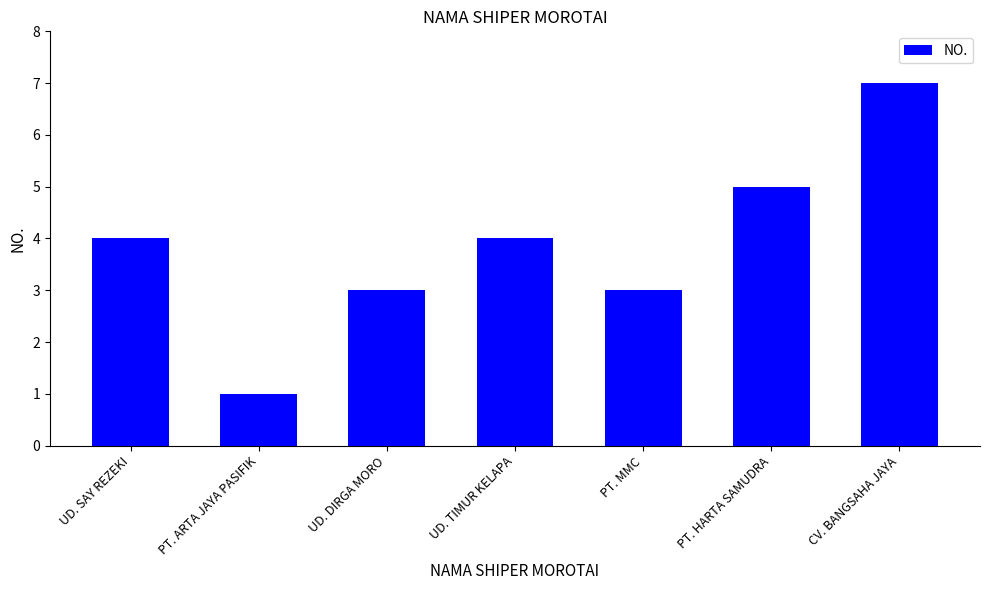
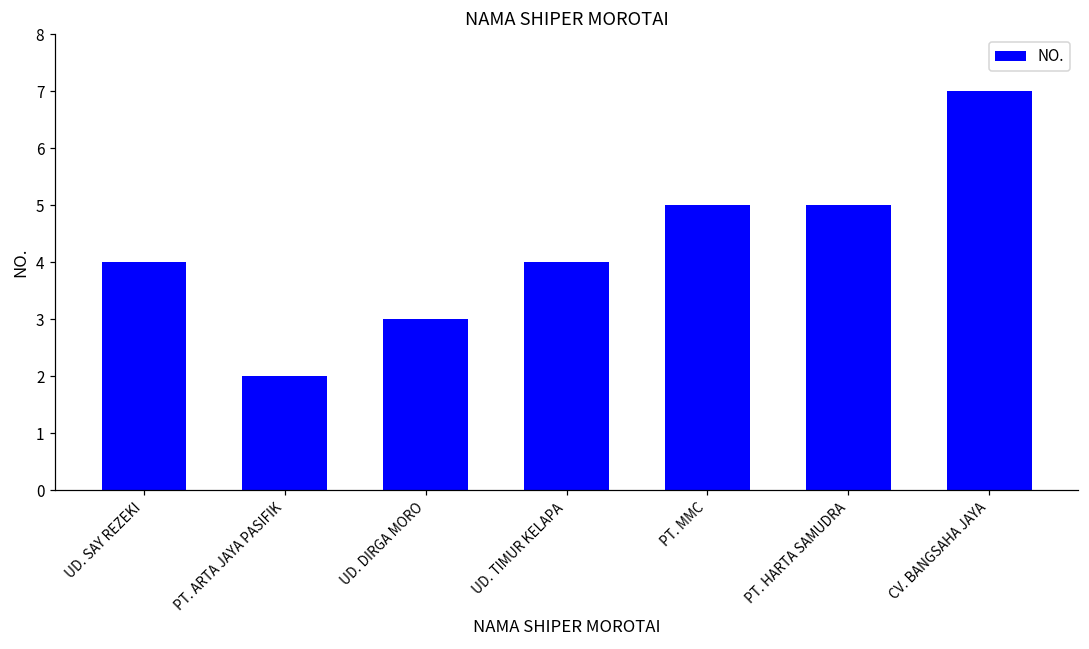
PT. ARTA JAYA PASIFIK: 1 -> 2
PT. MMC: 3 -> 5
